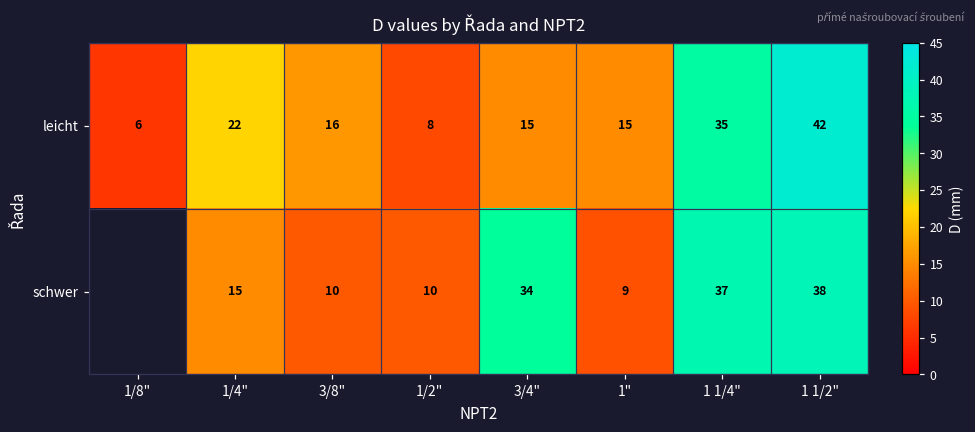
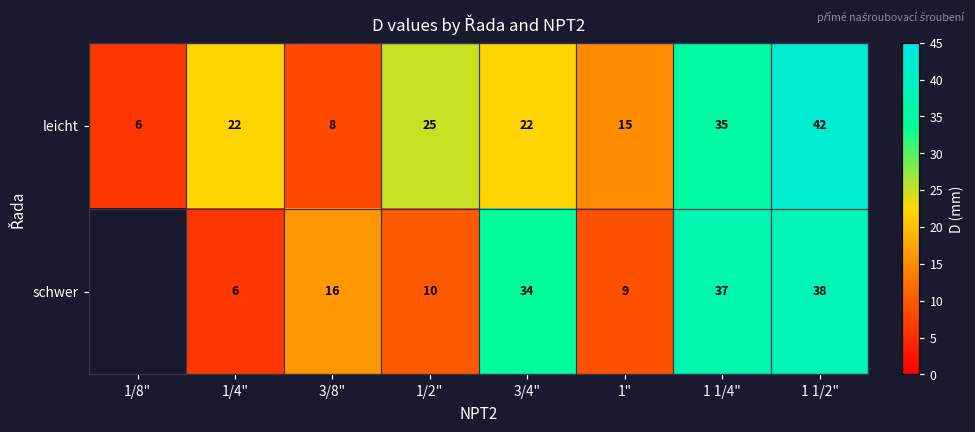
leicht, 3/8": 16 -> 8
leicht, 1/2": 8 -> 25
leicht, 3/4": 15 -> 22
schwer, 1/4": 15 -> 6
schwer, 3/8": 10 -> 16
